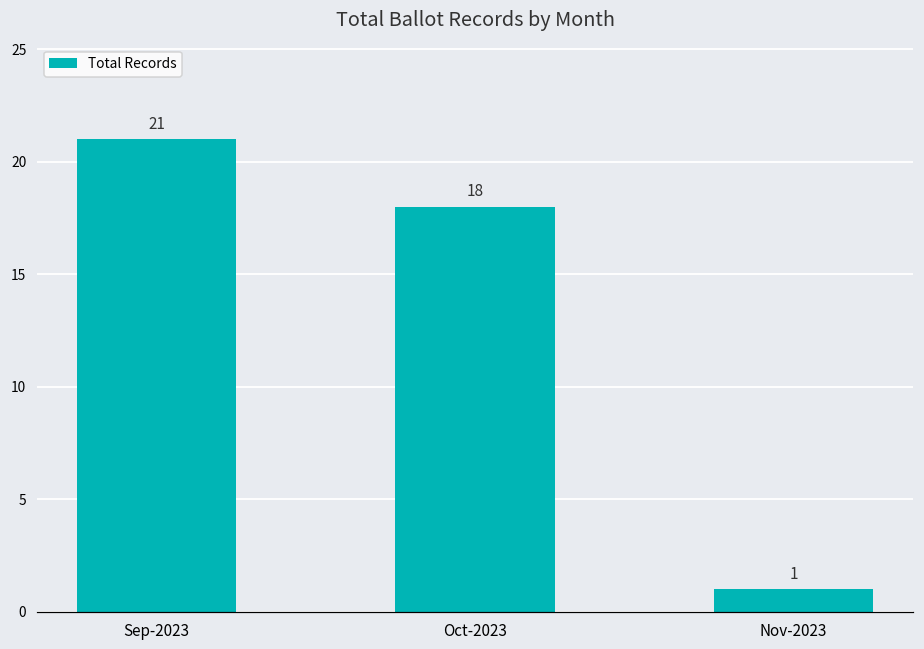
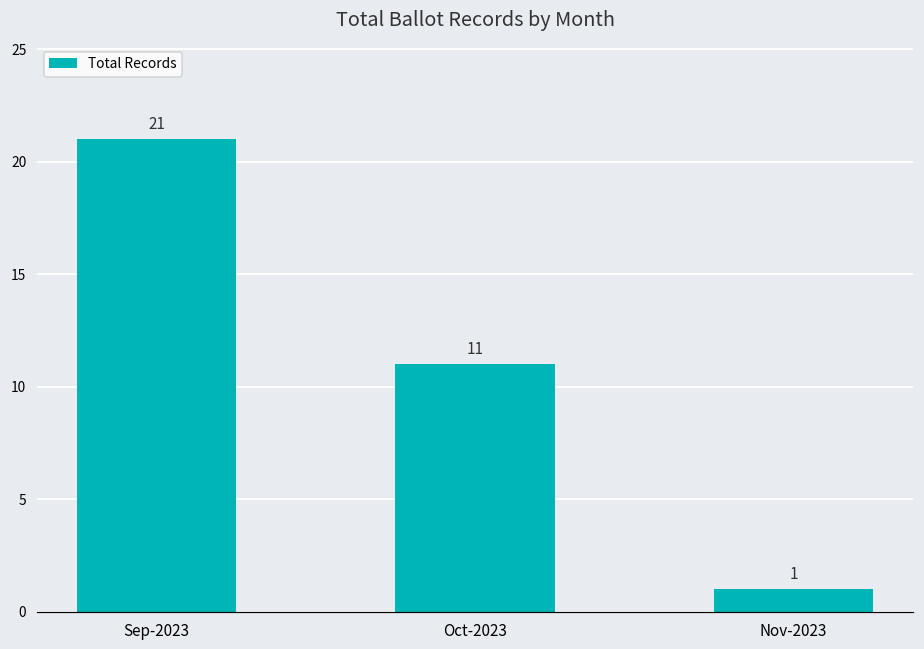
Oct-2023: 18 -> 11
